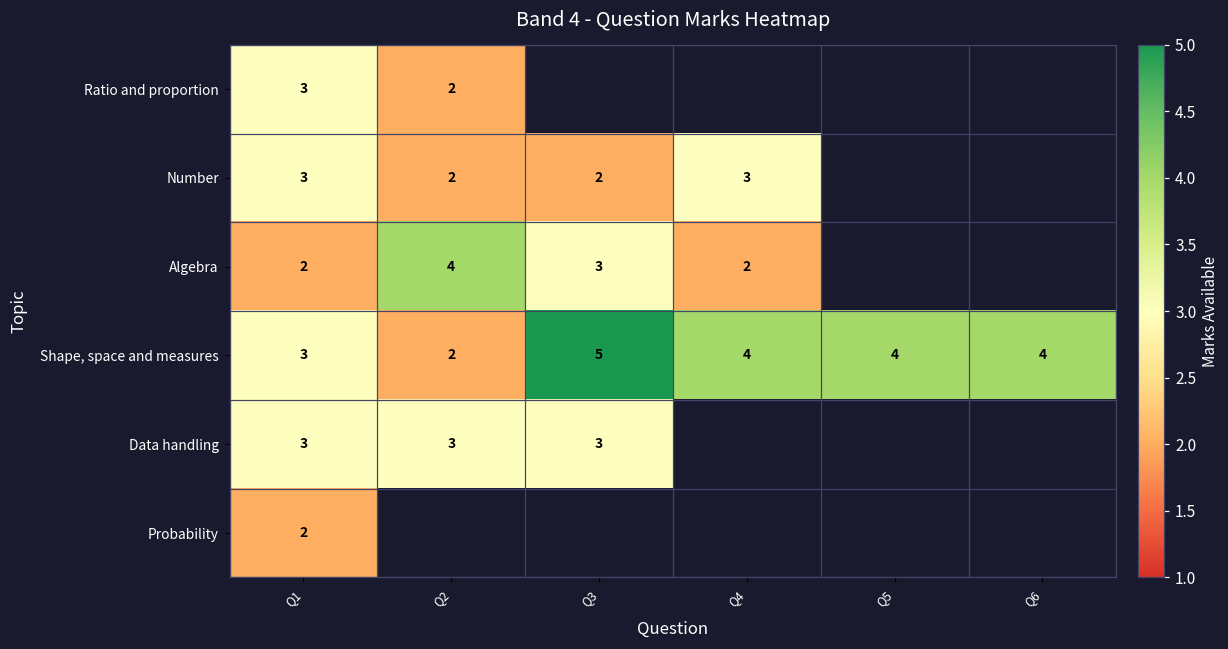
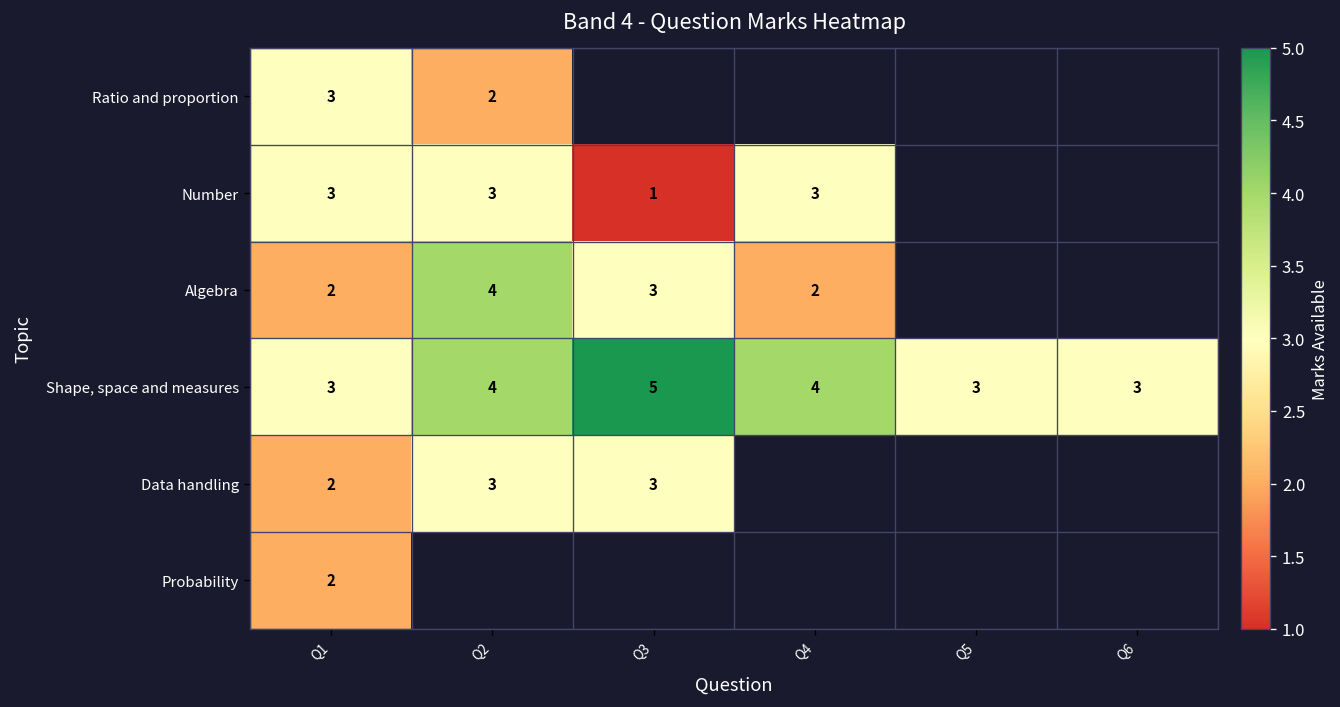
Number, Q2: 2 -> 3
Number, Q3: 2 -> 1
Shape, space and measures, Q2: 2 -> 4
Shape, space and measures, Q5: 4 -> 3
Shape, space and measures, Q6: 4 -> 3
Data handling, Q1: 3 -> 2
